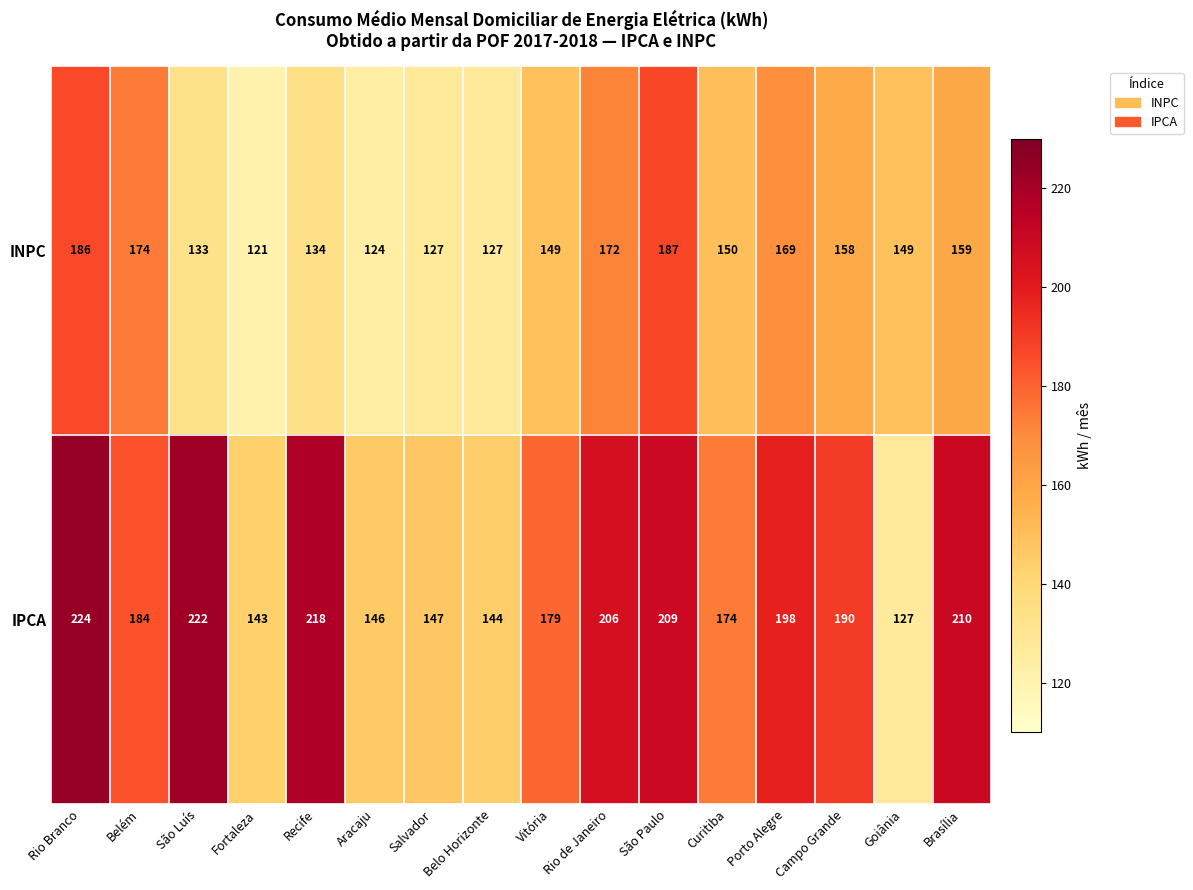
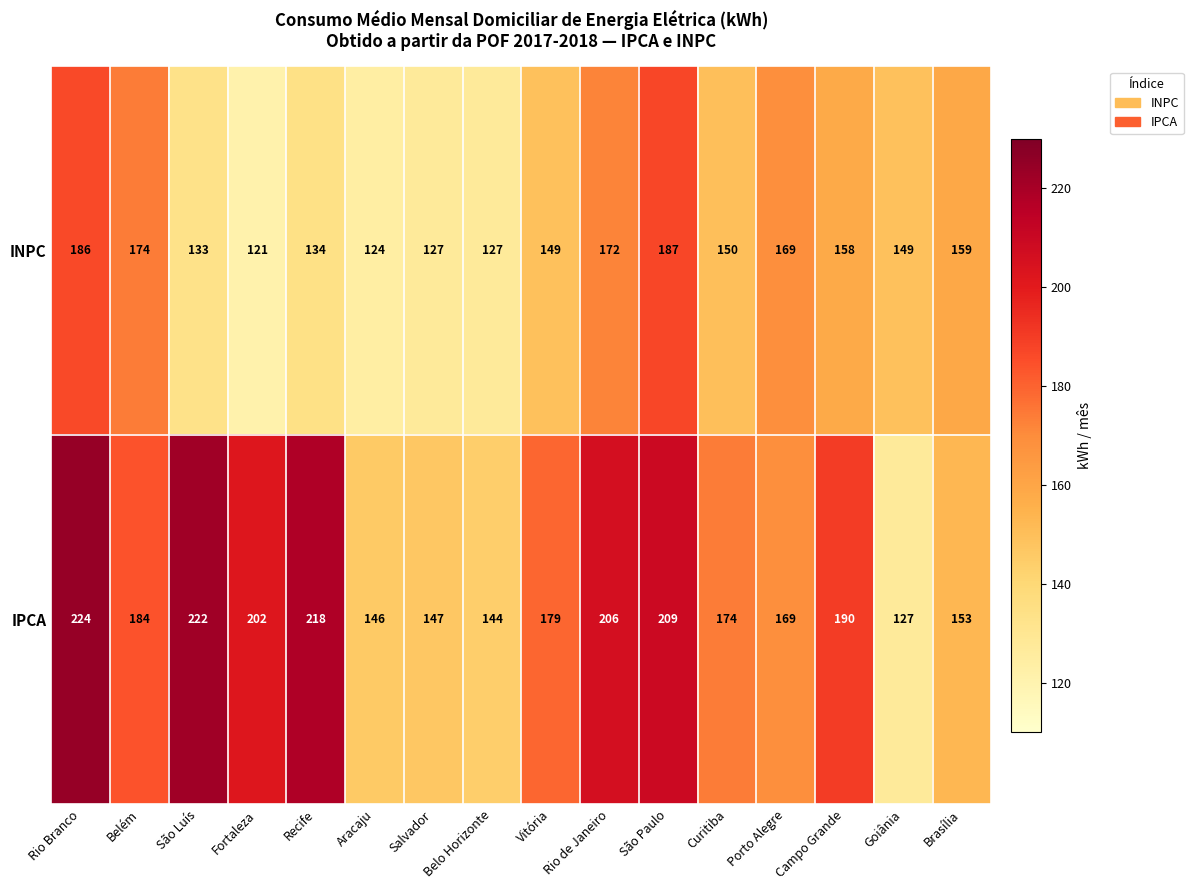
IPCA, Fortaleza: 143 -> 202
IPCA, Porto Alegre: 198 -> 169
IPCA, Brasília: 210 -> 153
